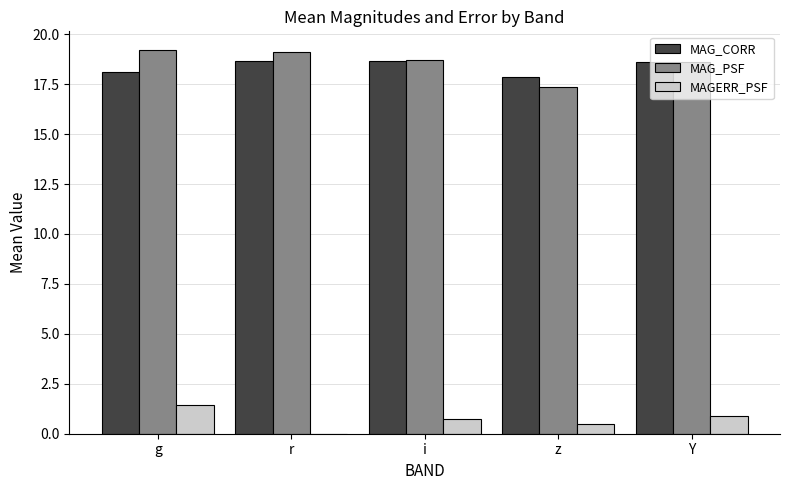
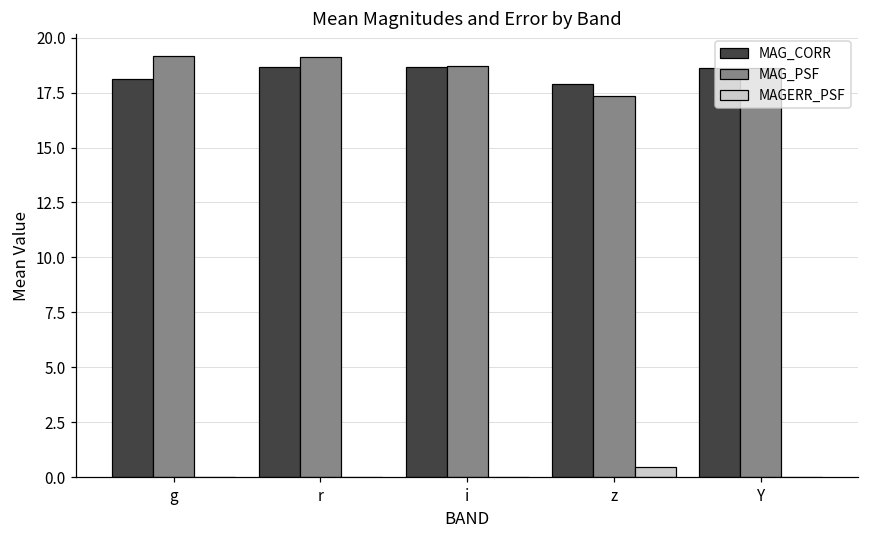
MAGERR_PSF, g: 1.4 -> 0.0
MAGERR_PSF, i: 0.7 -> 0.0
MAGERR_PSF, Y: 0.9 -> 0.0
